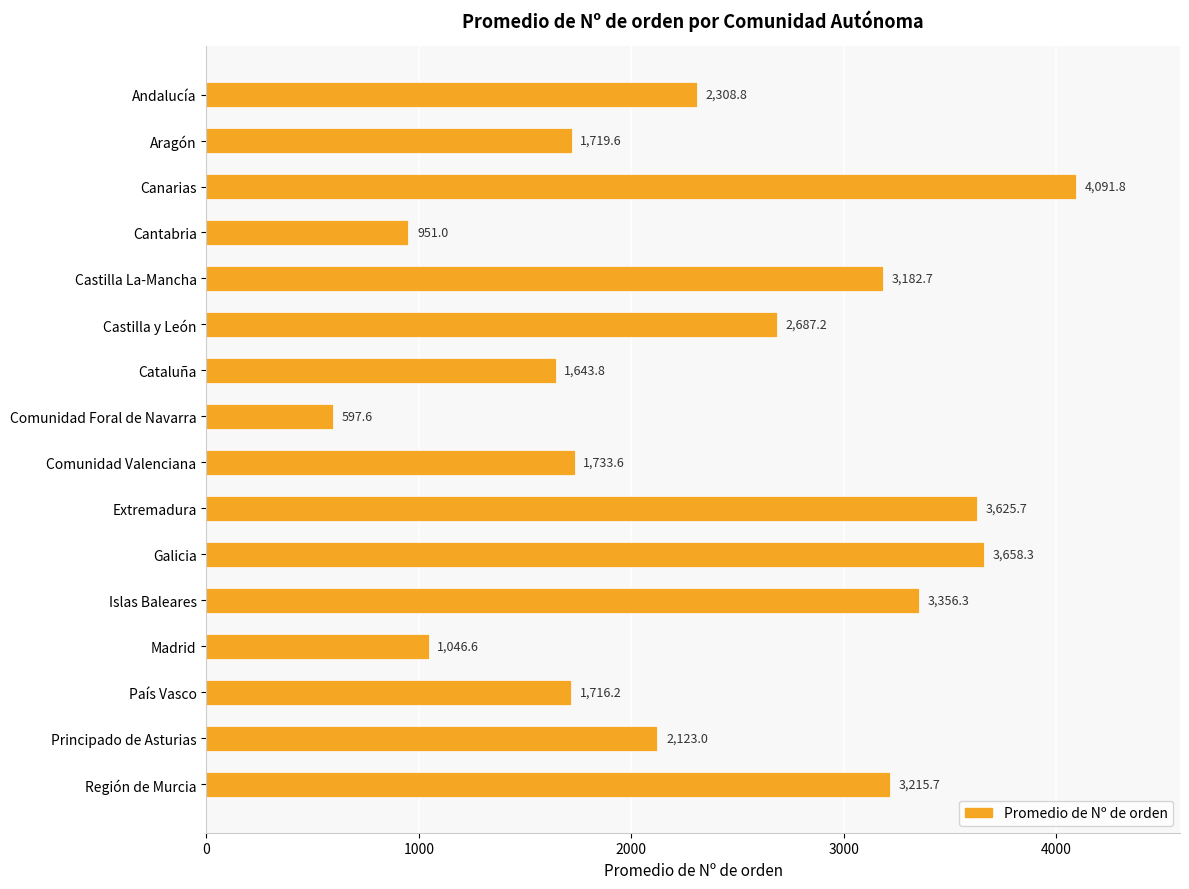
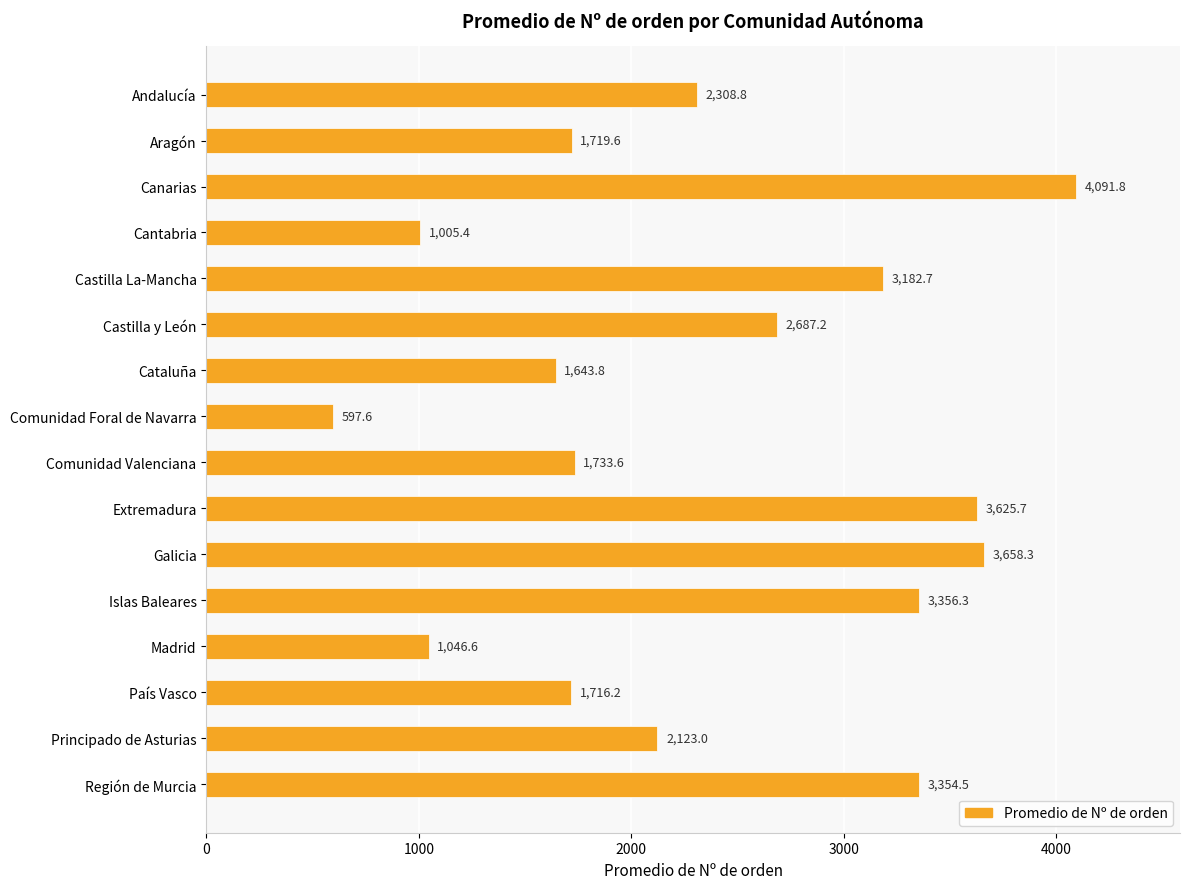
Cantabria: 951.0 -> 1,005.4
Región de Murcia: 3,215.7 -> 3,354.5
